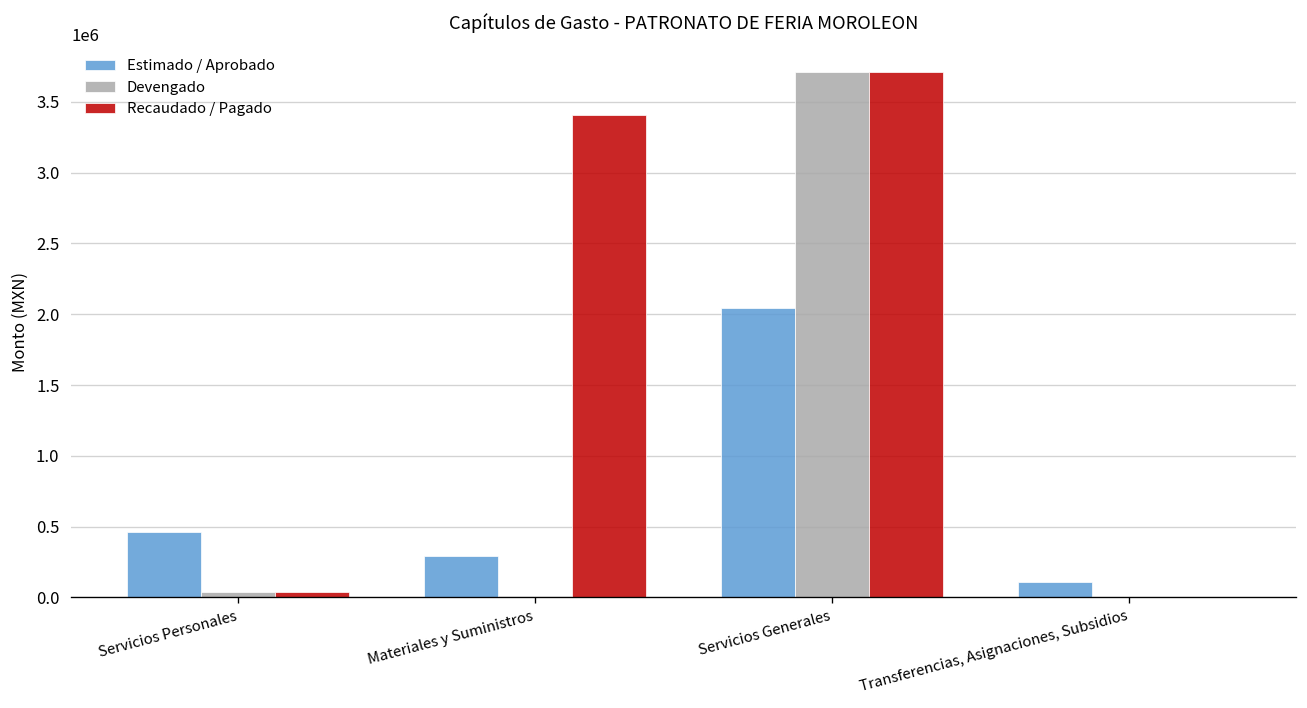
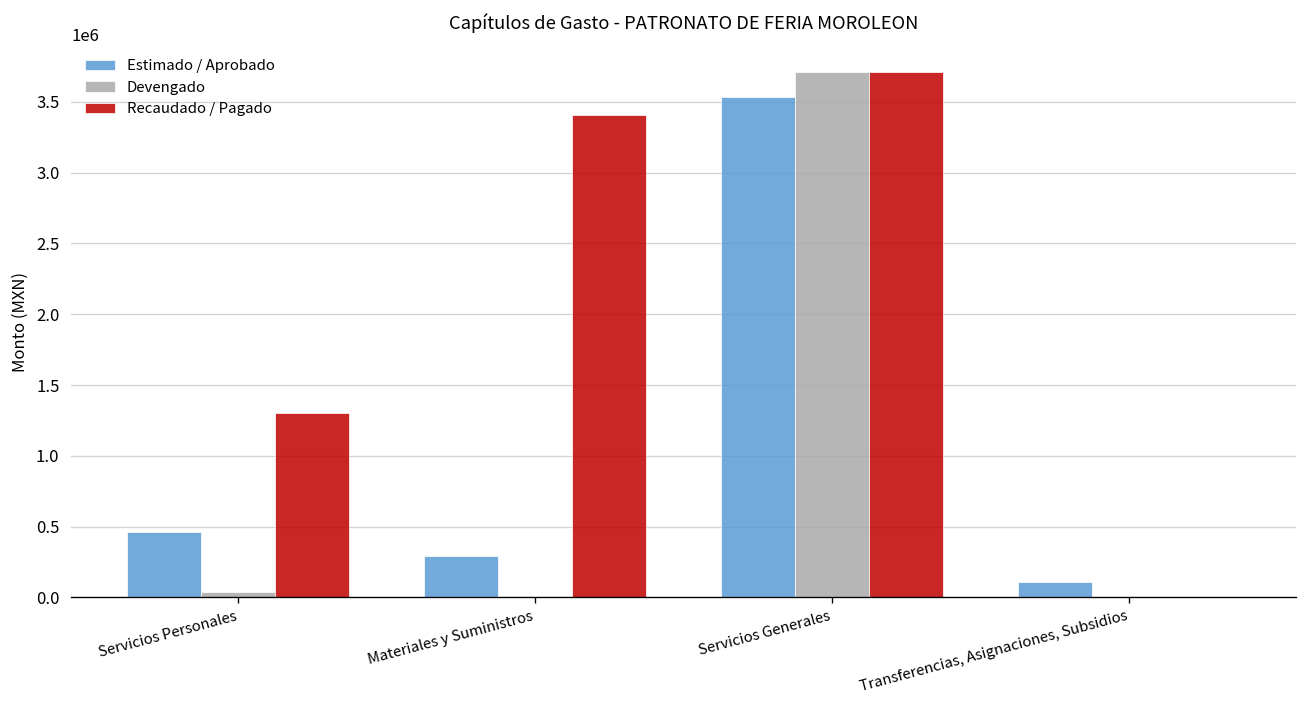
Recaudado / Pagado, Servicios Personales: 40000 -> 1300000
Estimado / Aprobado, Servicios Generales: 2050000 -> 3530000
